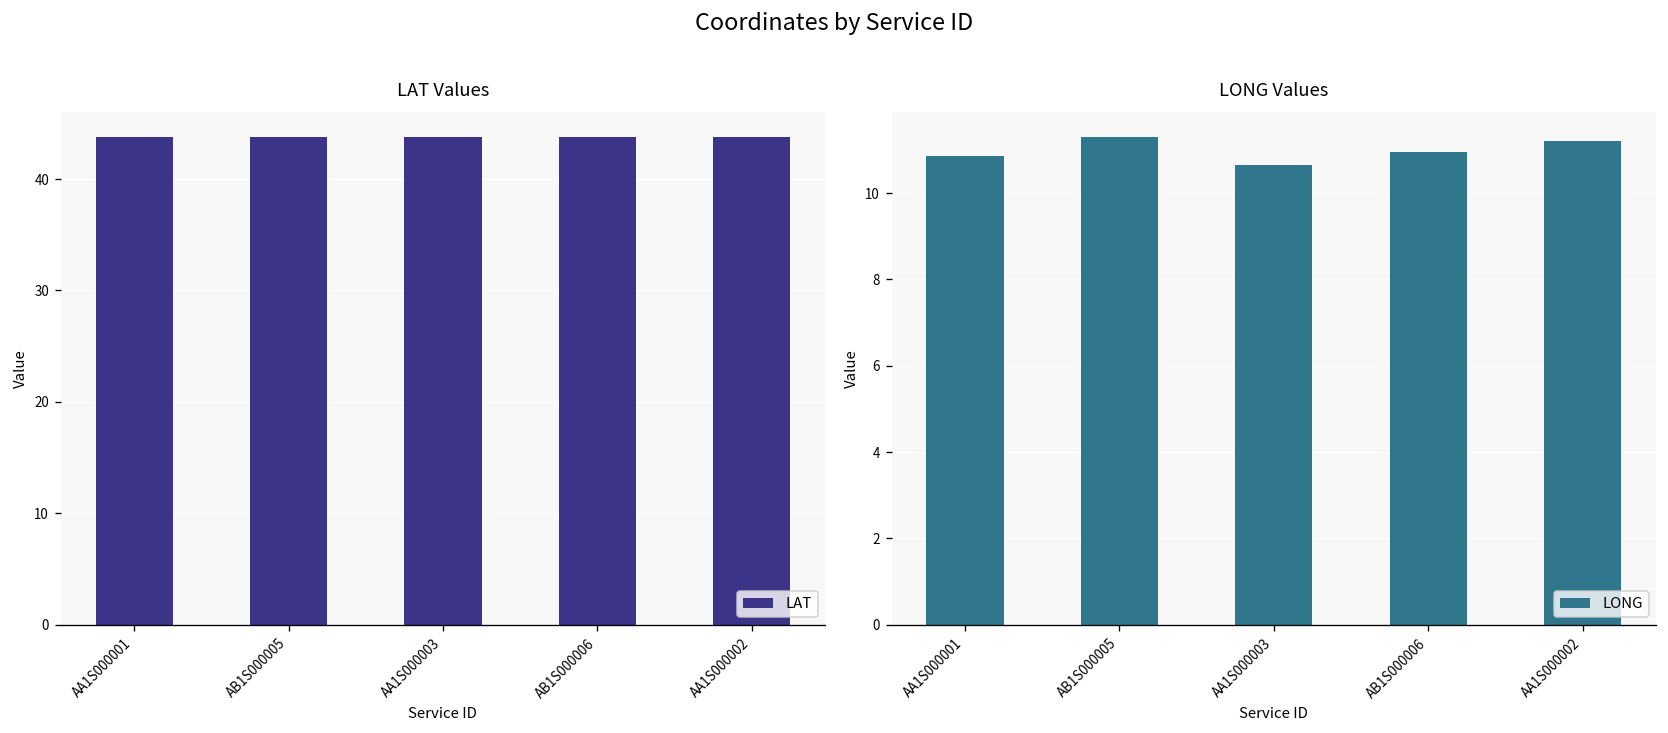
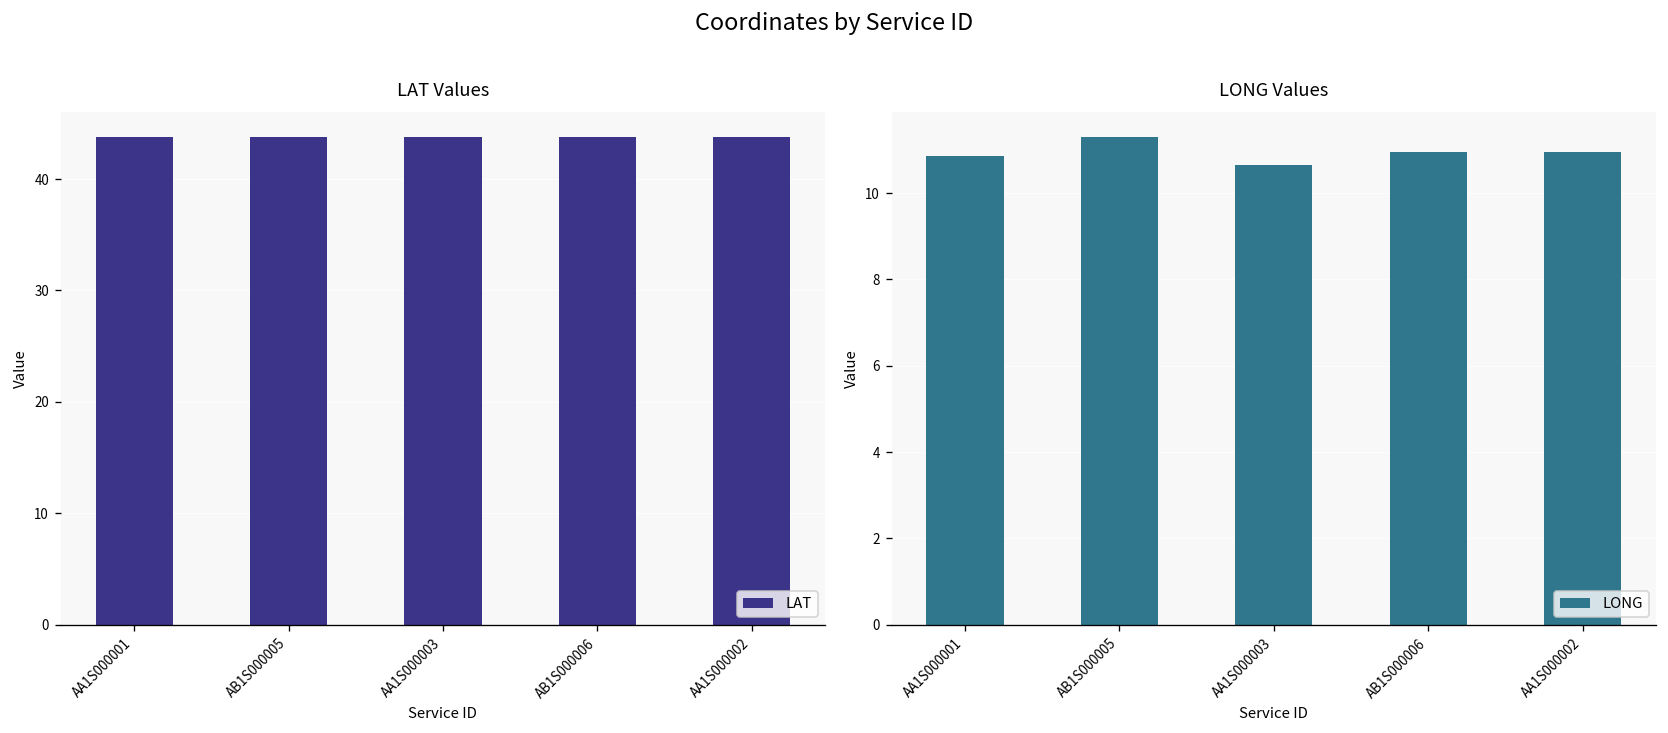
LONG Values, AA1S000002: 11.2 -> 10.9
